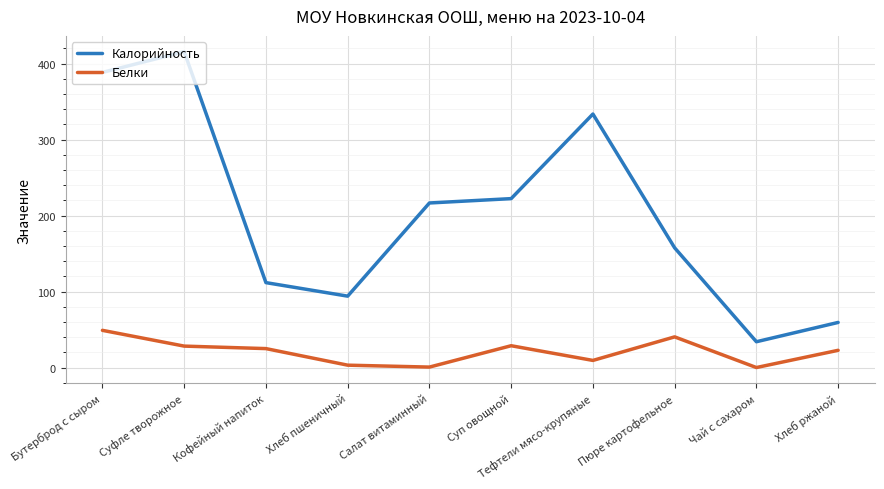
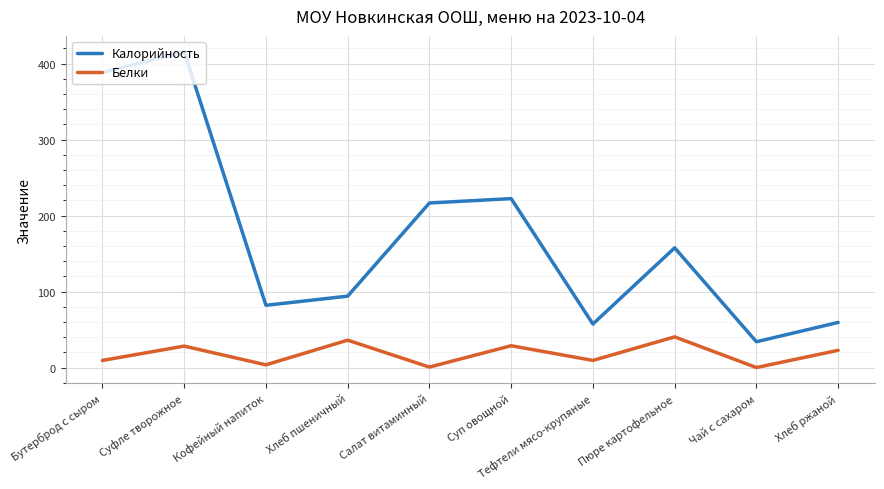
Белки, Бутерброд с сыром: 50 -> 10
Калорийность, Кофейный напиток: 110 -> 80
Белки, Кофейный напиток: 20 -> 0
Белки, Хлеб пшеничный: 0 -> 40
Калорийность, Тефтели мясо-крупяные: 330 -> 60
